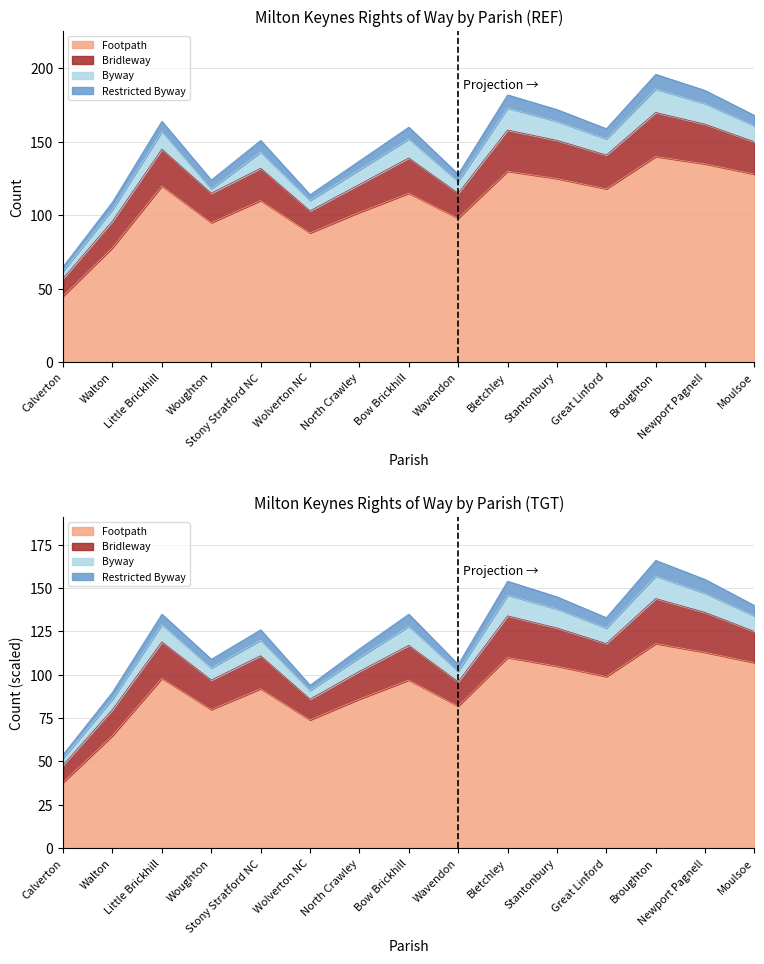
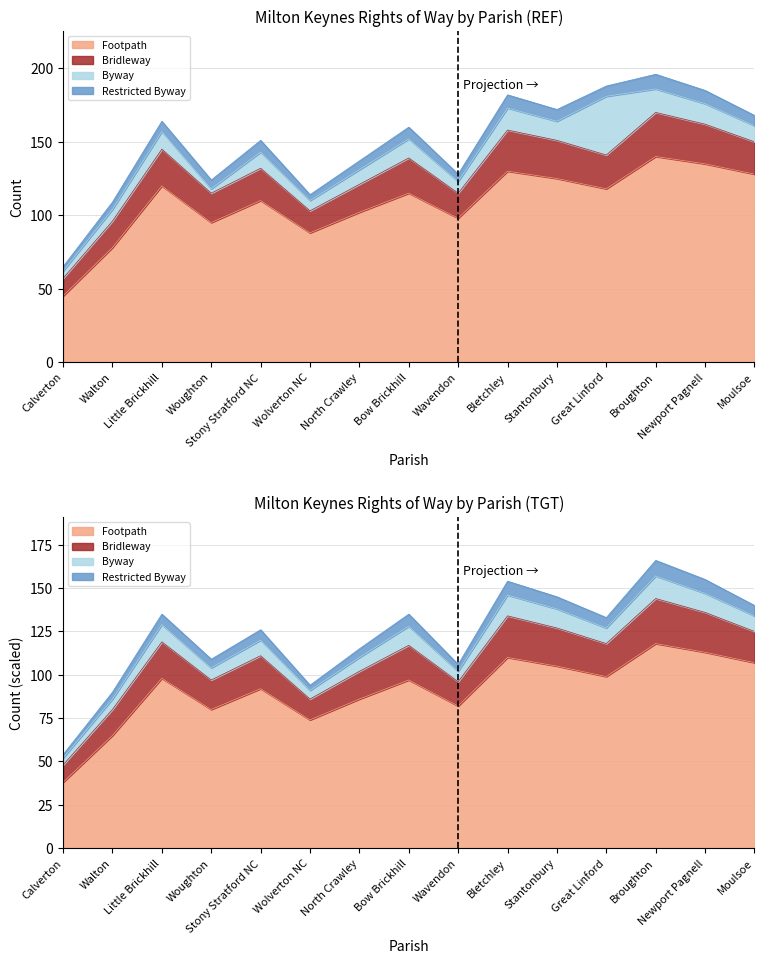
Milton Keynes Rights of Way by Parish (REF), Byway, Great Linford: 11 -> 40
